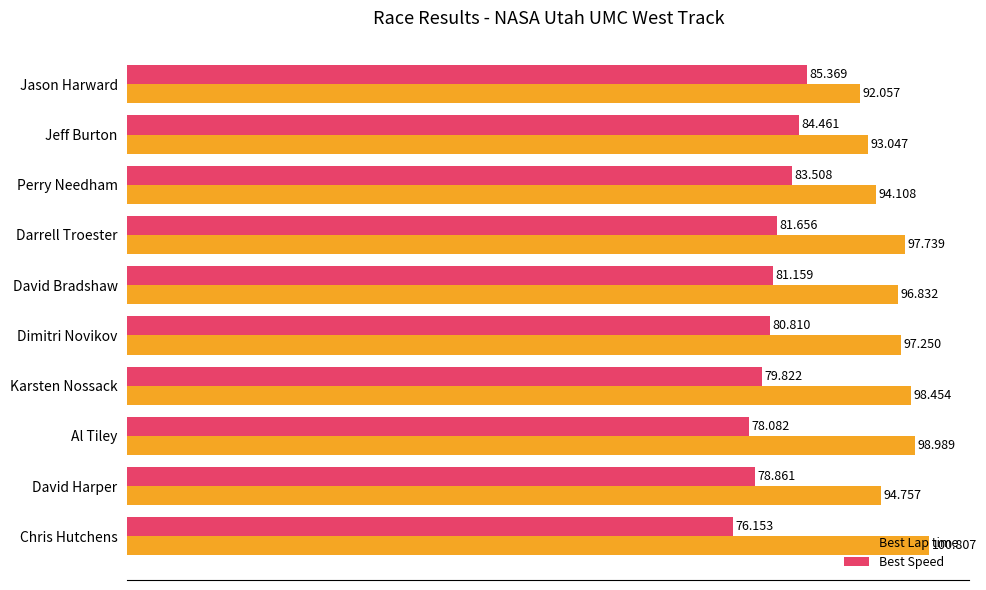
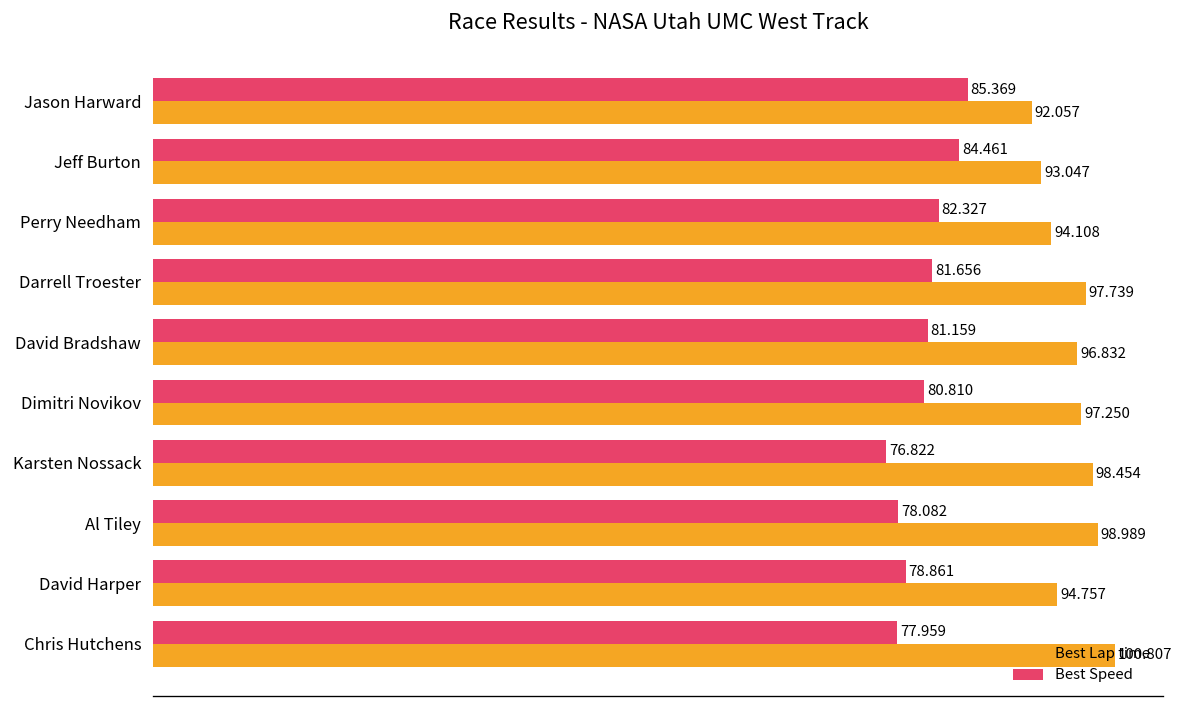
Best Speed, Perry Needham: 83.508 -> 82.327
Best Speed, Karsten Nossack: 79.822 -> 76.822
Best Speed, Chris Hutchens: 76.153 -> 77.959
